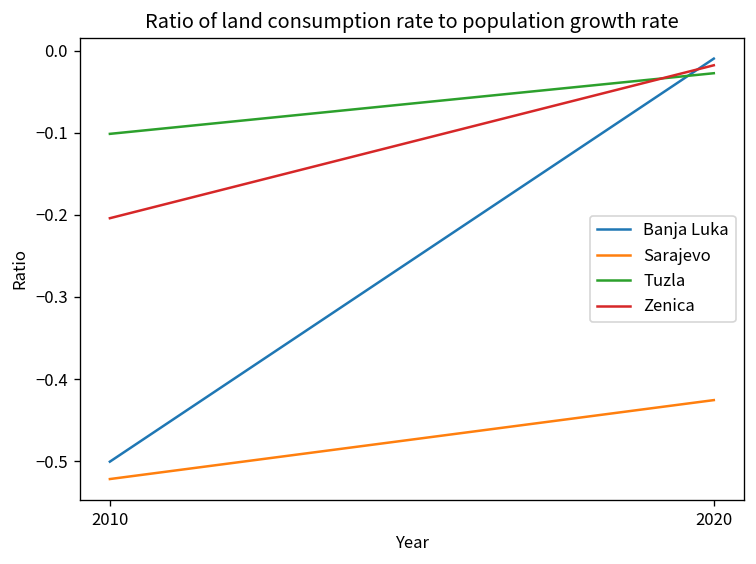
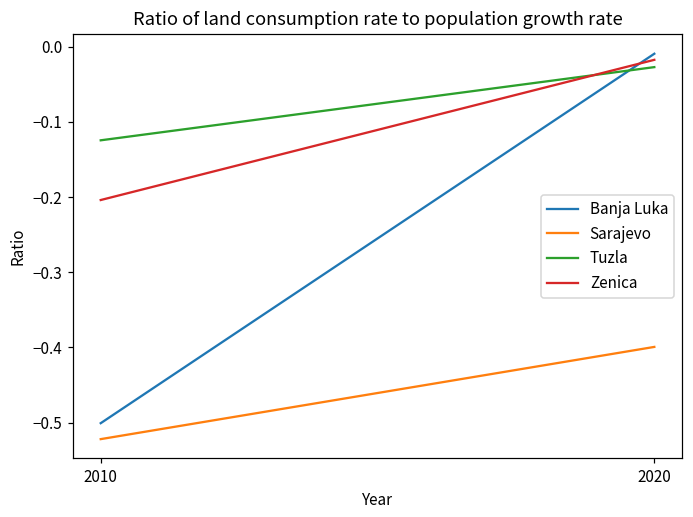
Tuzla, 2010: -0.10 -> -0.12
Sarajevo, 2020: -0.43 -> -0.40
